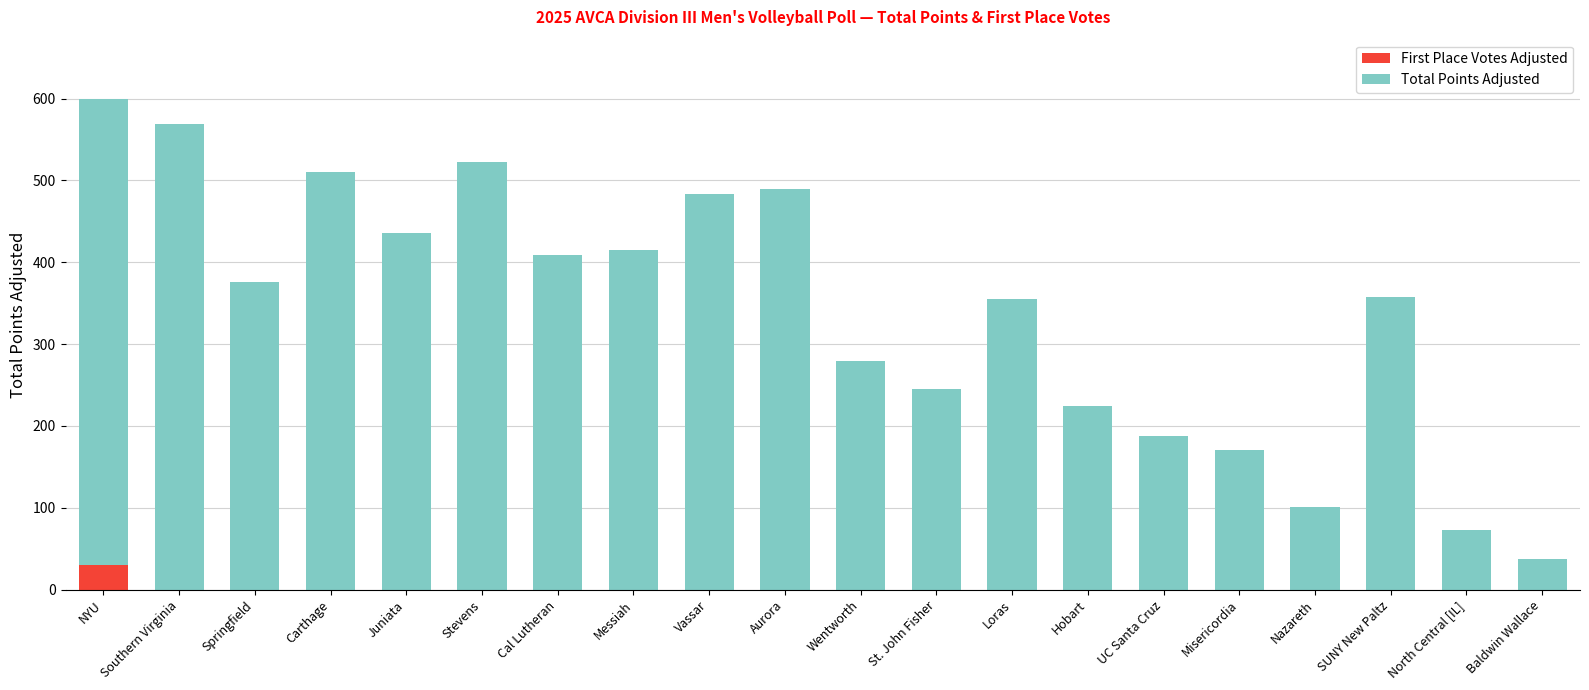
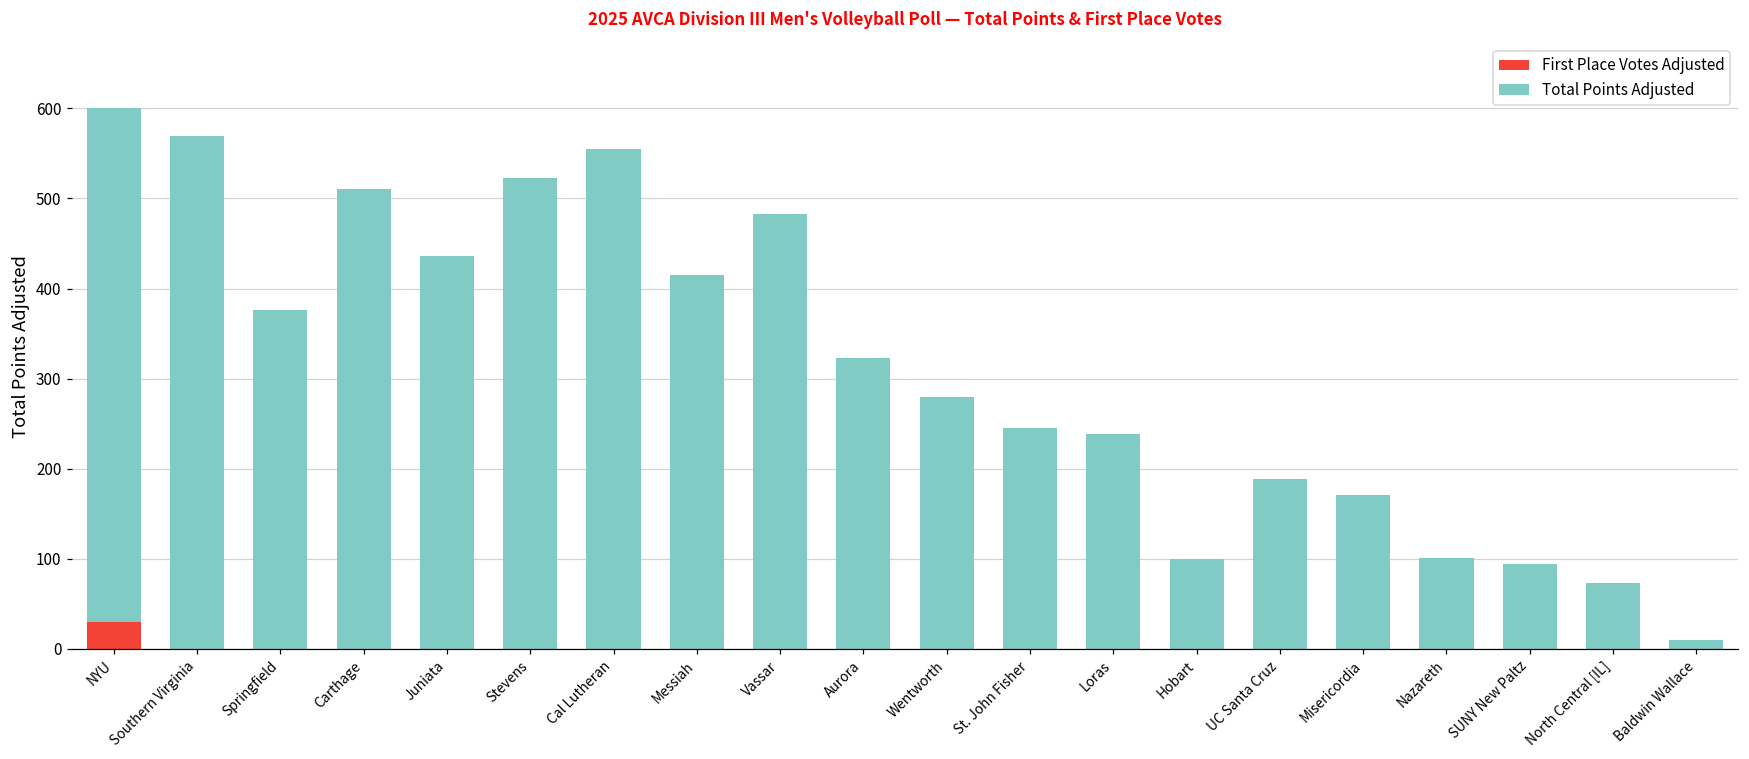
Total Points Adjusted, Cal Lutheran: 410 -> 560
Total Points Adjusted, Aurora: 490 -> 320
Total Points Adjusted, Loras: 360 -> 240
Total Points Adjusted, Hobart: 230 -> 100
Total Points Adjusted, SUNY New Paltz: 360 -> 90
Total Points Adjusted, Baldwin Wallace: 40 -> 10
